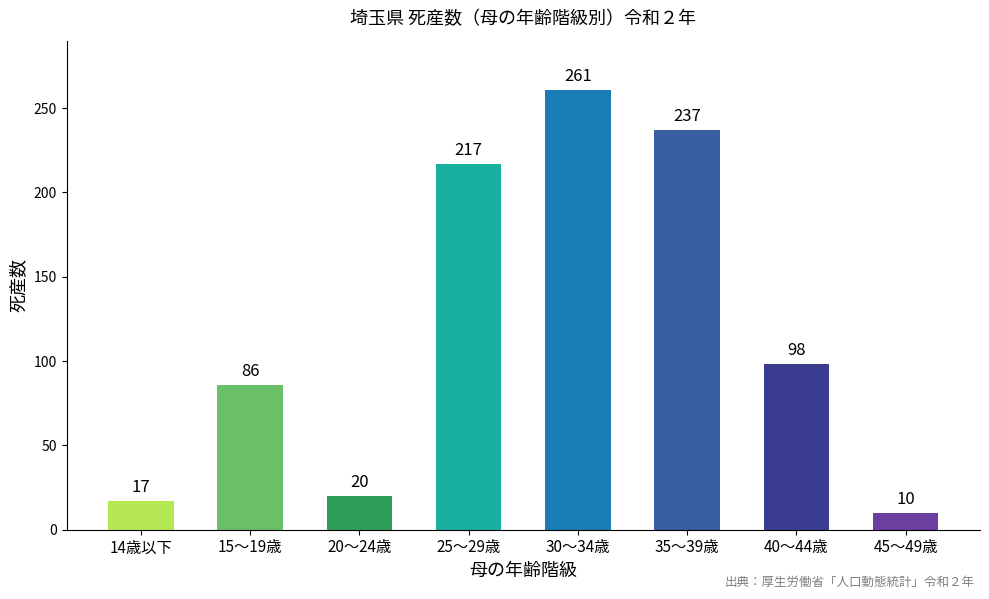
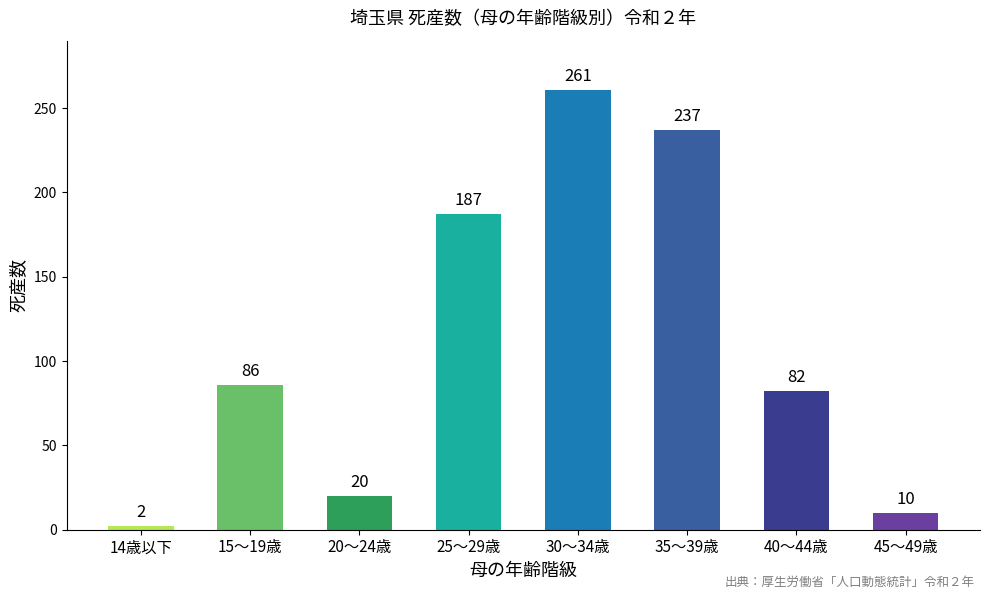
14歳以下: 17 -> 2
25～29歳: 217 -> 187
40～44歳: 98 -> 82
